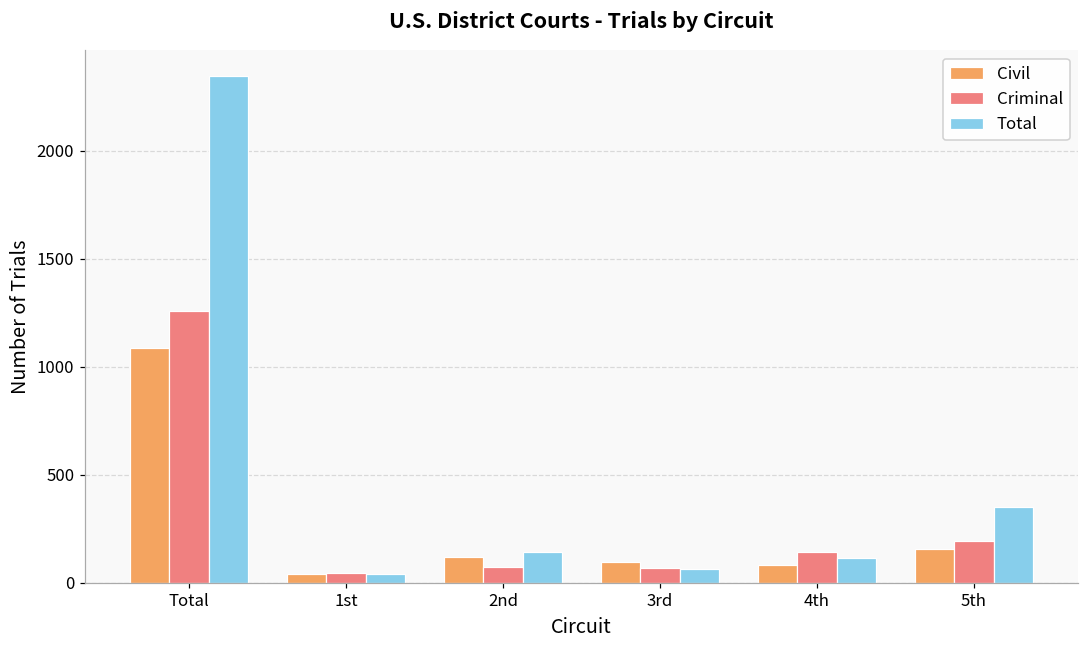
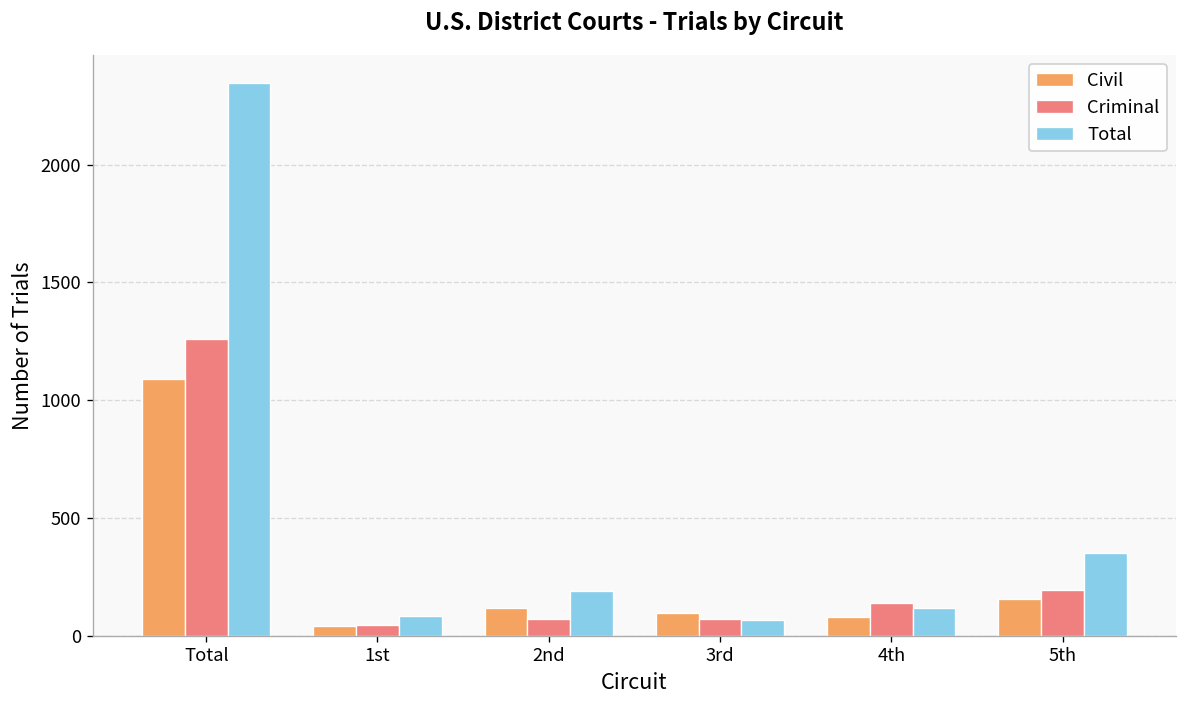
Total, 1st: 40 -> 80
Total, 2nd: 140 -> 190
